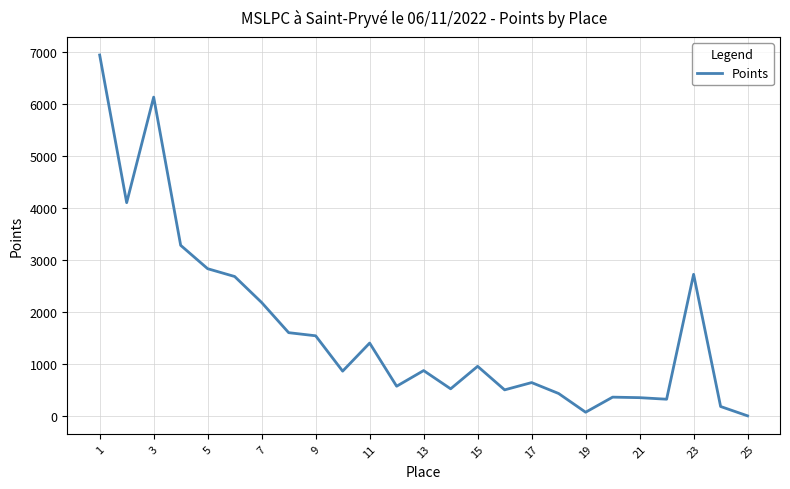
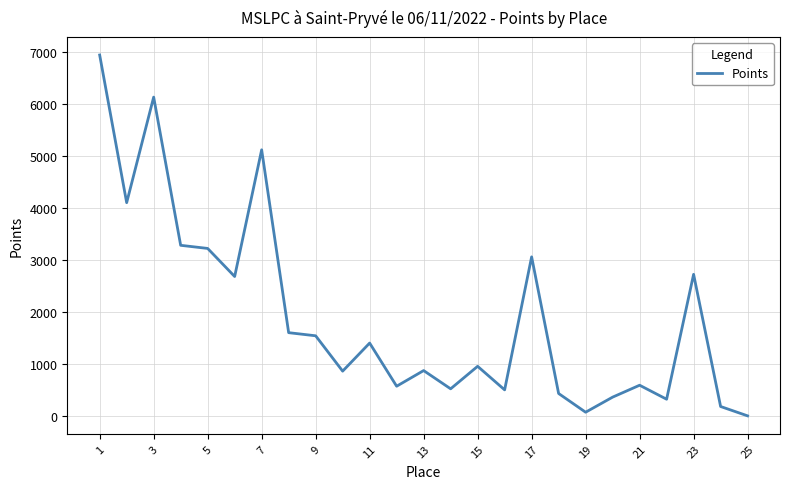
5: 2800 -> 3200
7: 2200 -> 5100
17: 600 -> 3100
21: 400 -> 600
